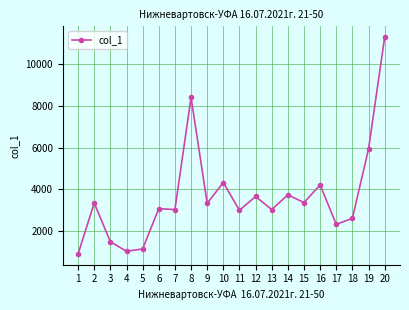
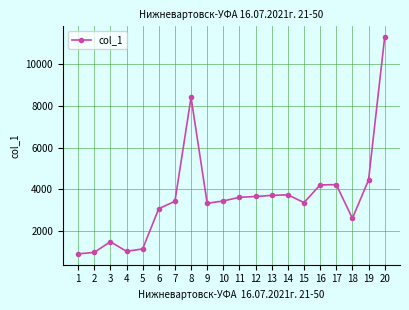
2: 3300 -> 1000
7: 3000 -> 3400
10: 4300 -> 3400
11: 3000 -> 3600
13: 3000 -> 3700
17: 2300 -> 4200
19: 5900 -> 4400
